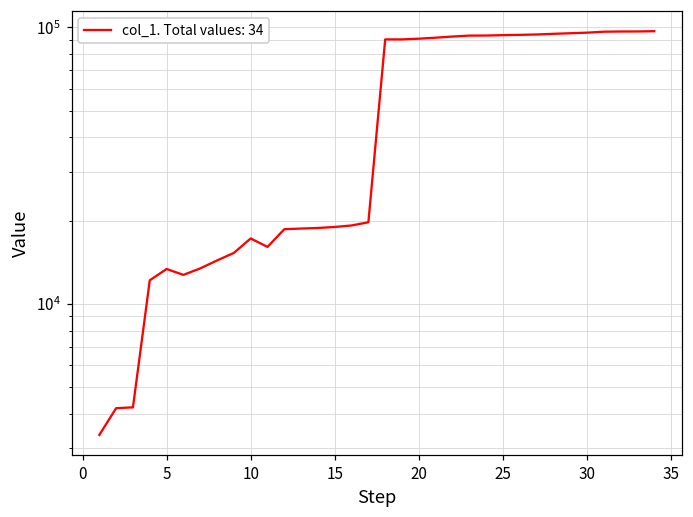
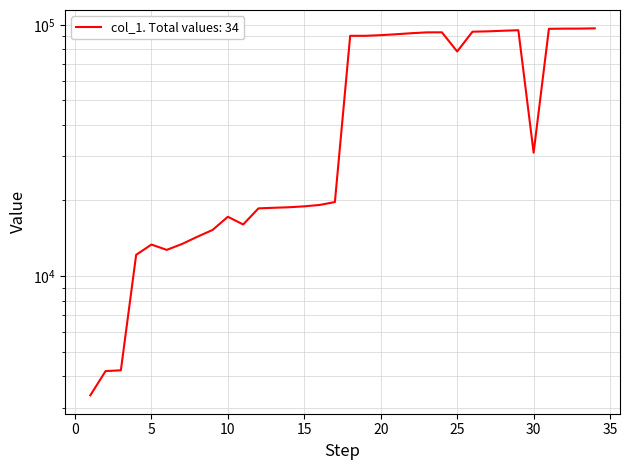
25: 94000 -> 78000
30: 96000 -> 31000
